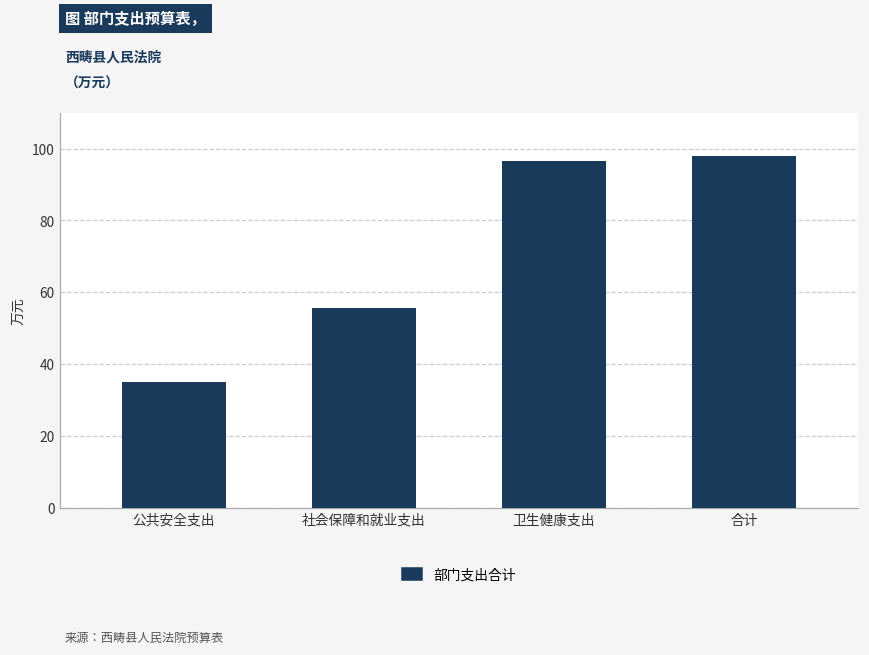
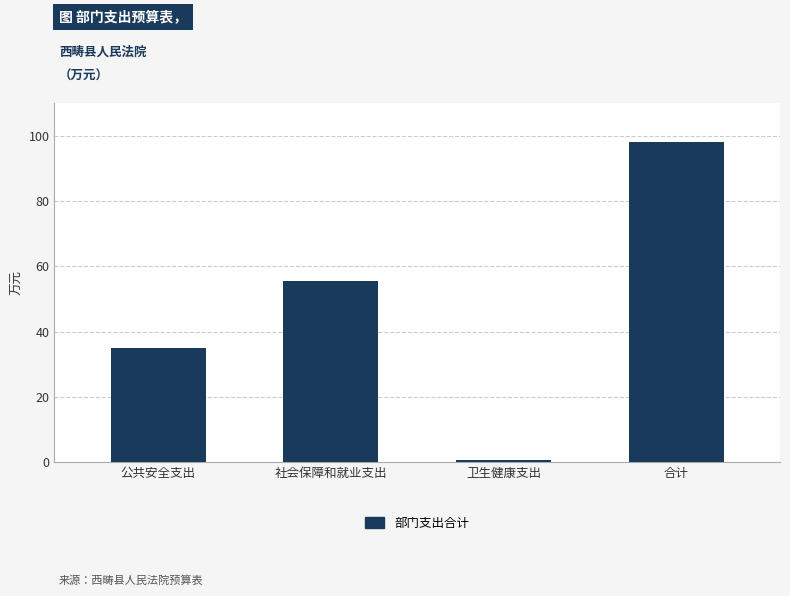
卫生健康支出: 96 -> 1
